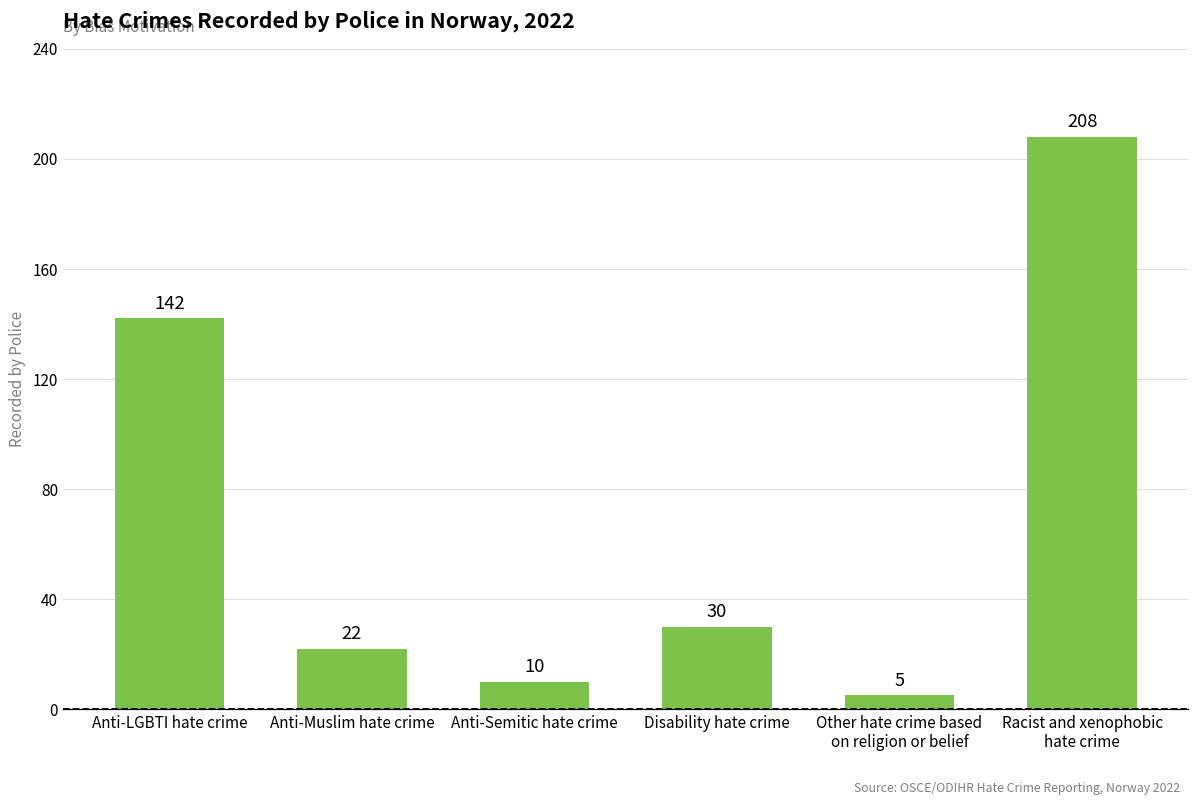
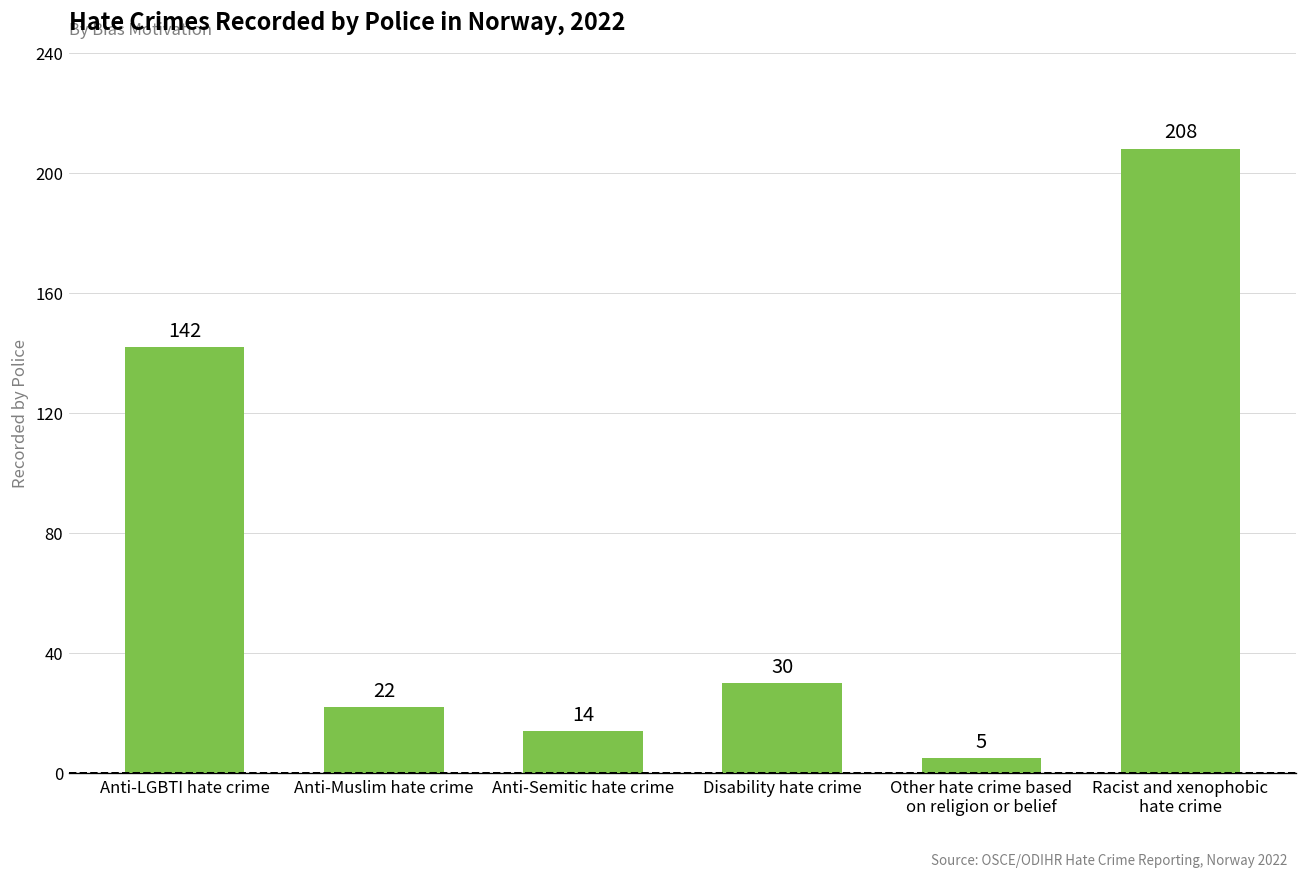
Anti-Semitic hate crime: 10 -> 14
